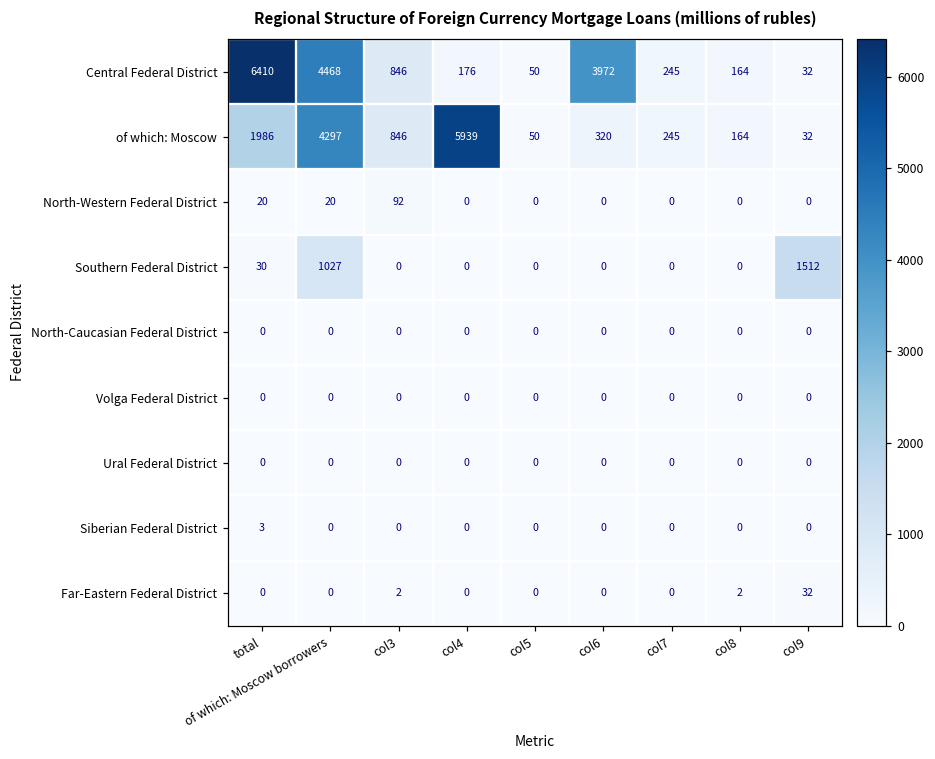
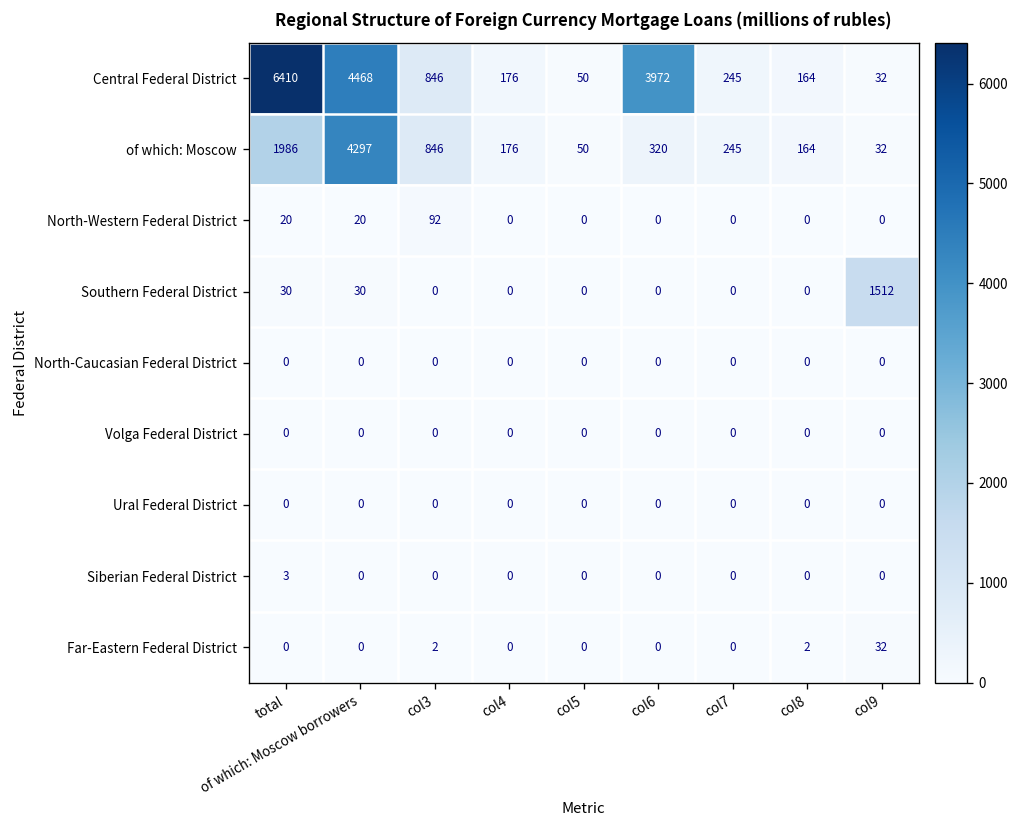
of which: Moscow, col4: 5939 -> 176
Southern Federal District, of which: Moscow borrowers: 1027 -> 30
